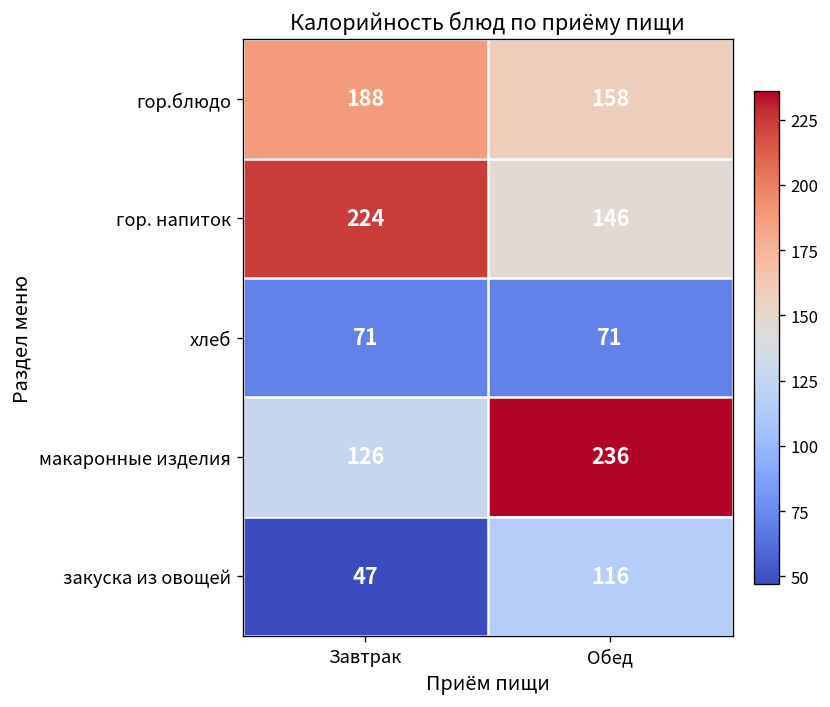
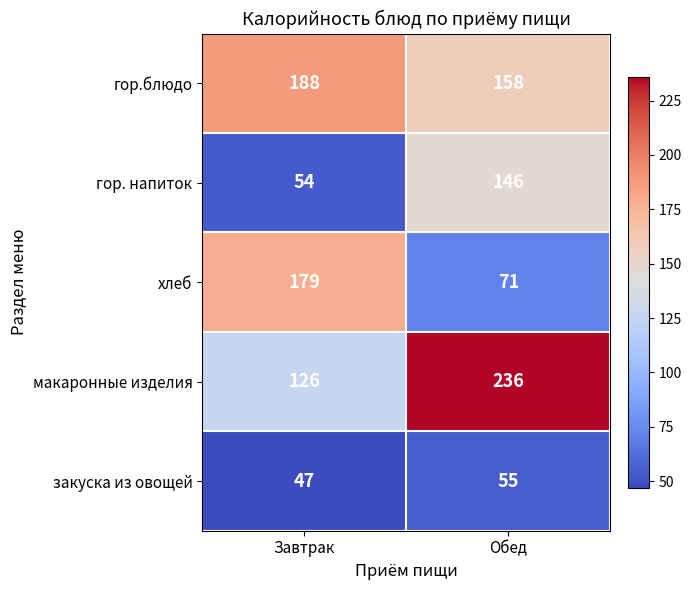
гор. напиток, Завтрак: 224 -> 54
хлеб, Завтрак: 71 -> 179
закуска из овощей, Обед: 116 -> 55
